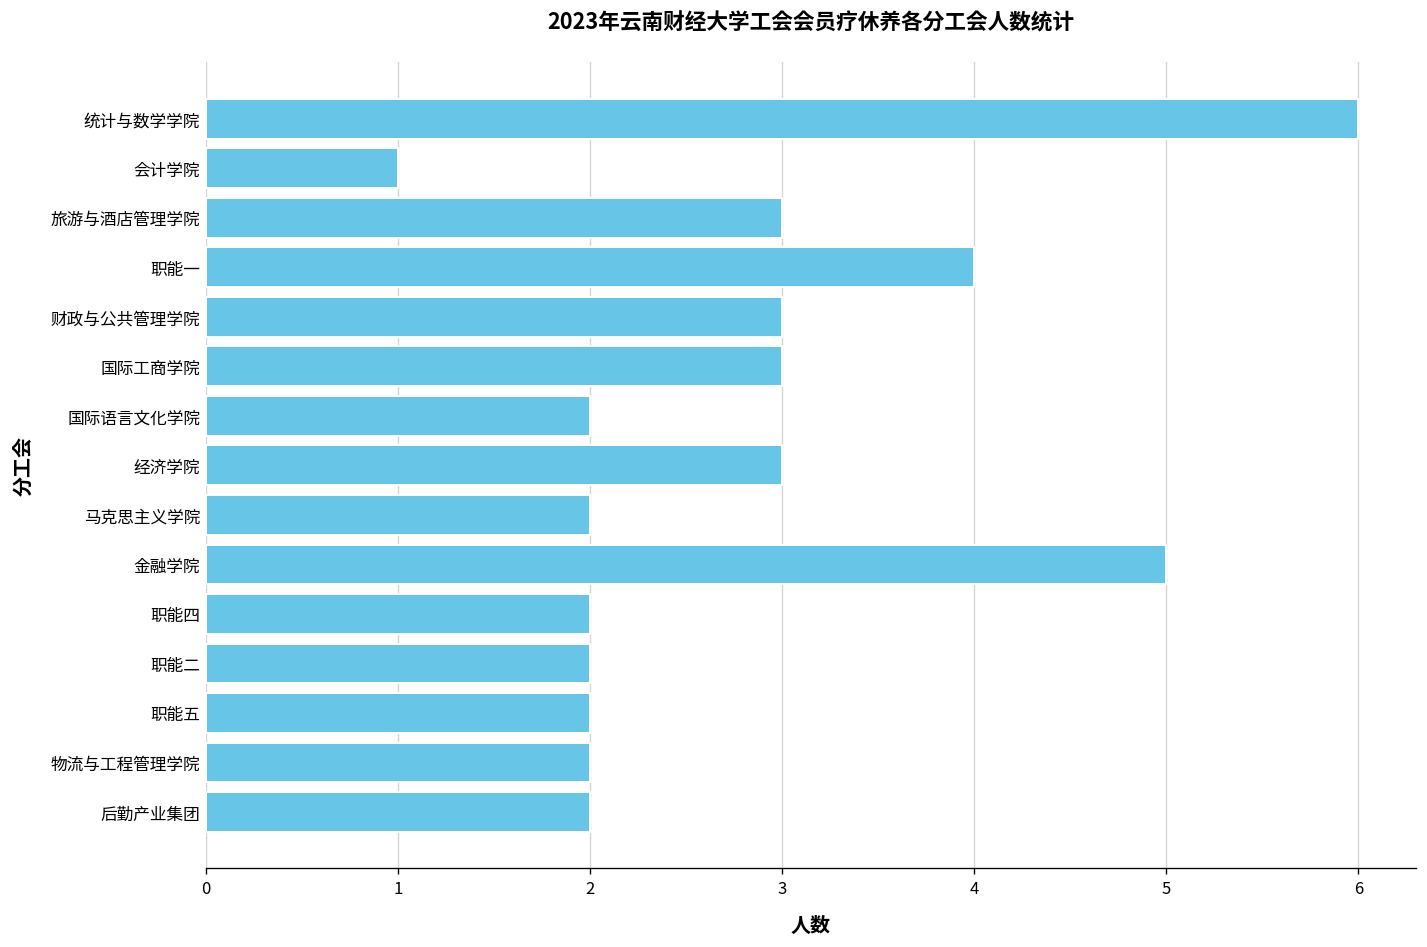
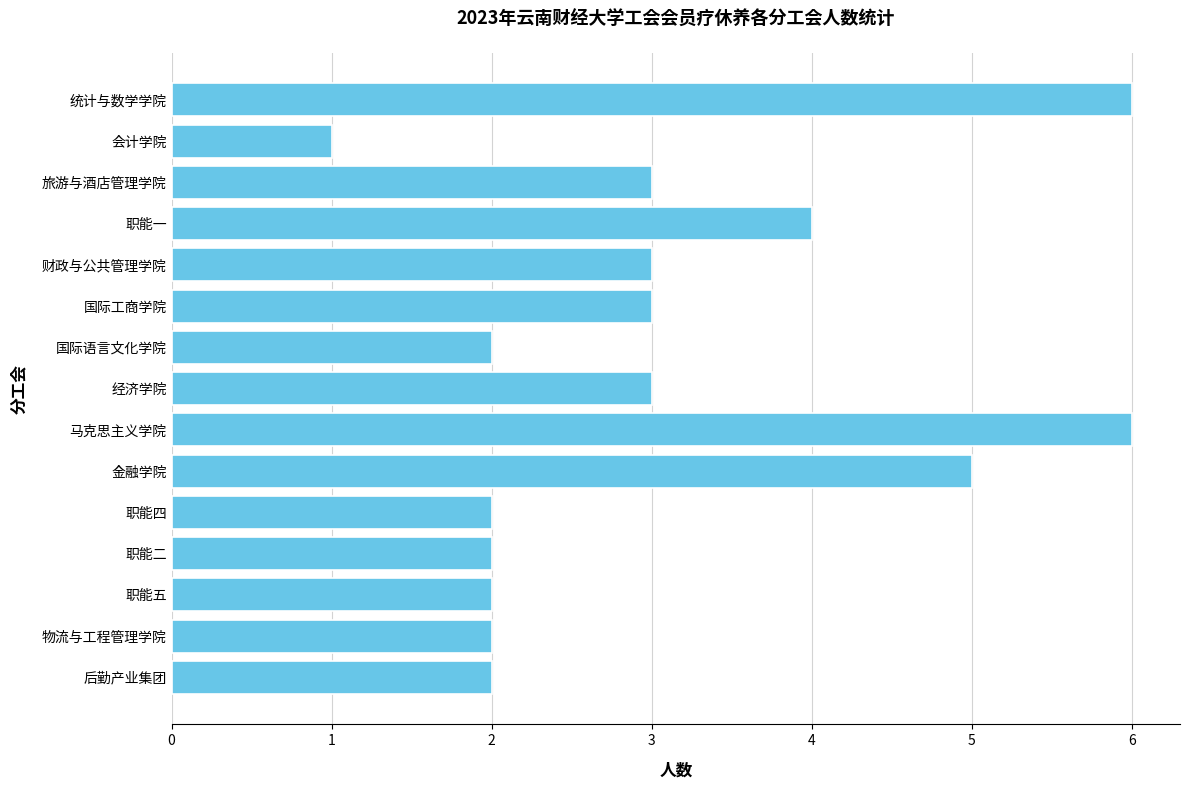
马克思主义学院: 2 -> 6
